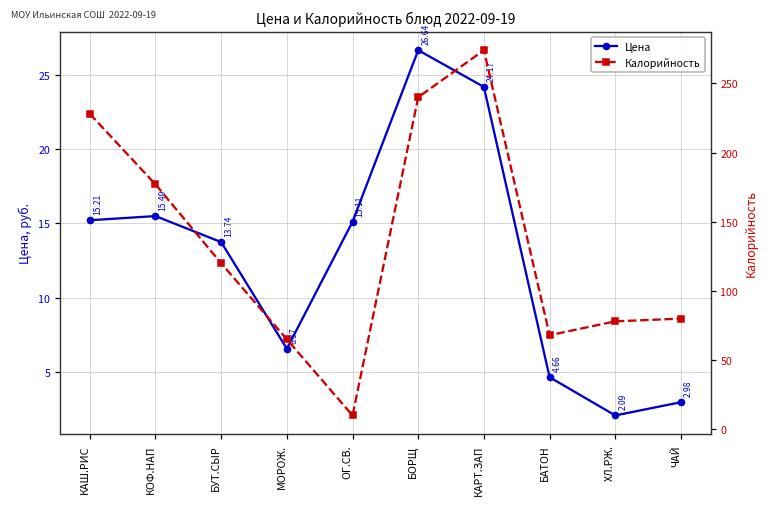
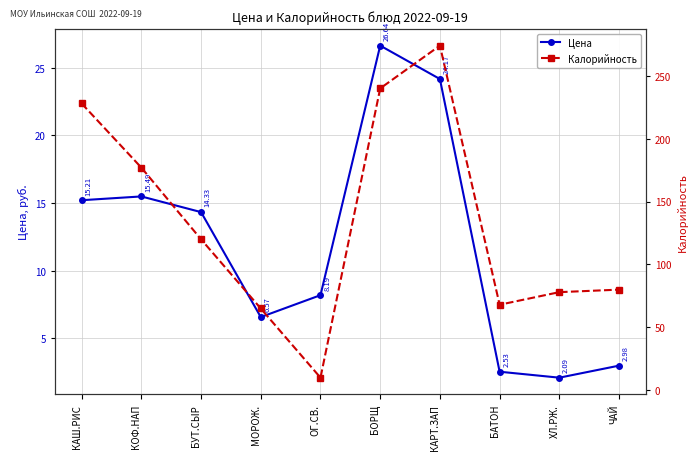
Цена, БУТ.СЫР: 13.74 -> 14.33
Цена, ОГ.СВ.: 15.11 -> 8.19
Цена, БАТОН: 4.66 -> 2.53
